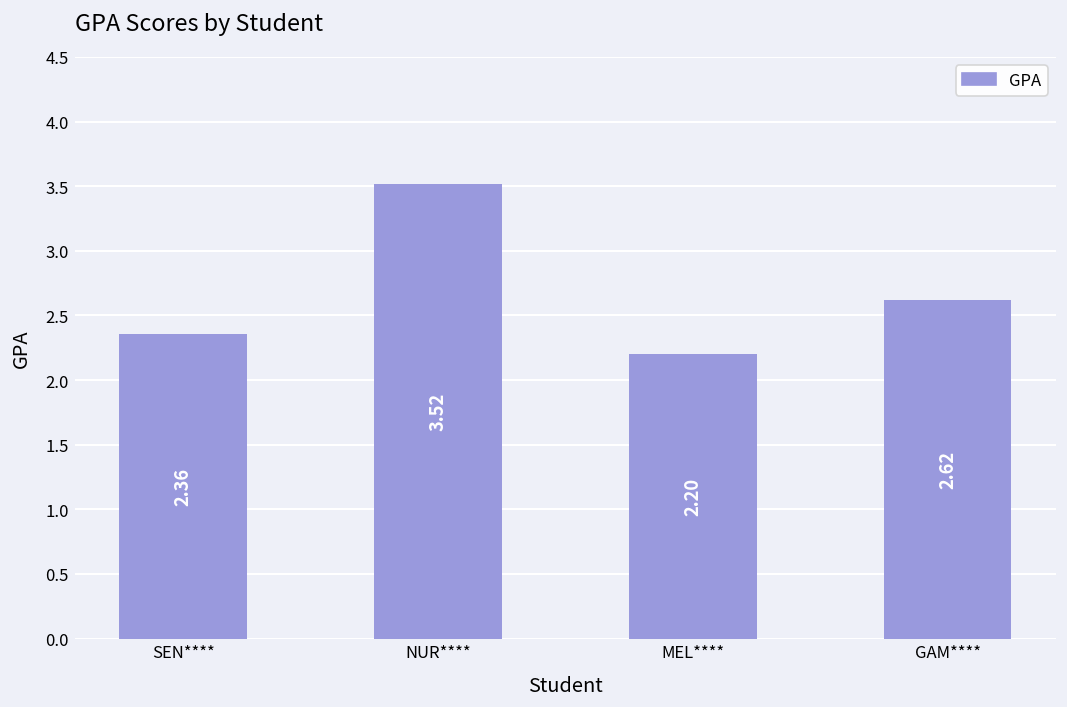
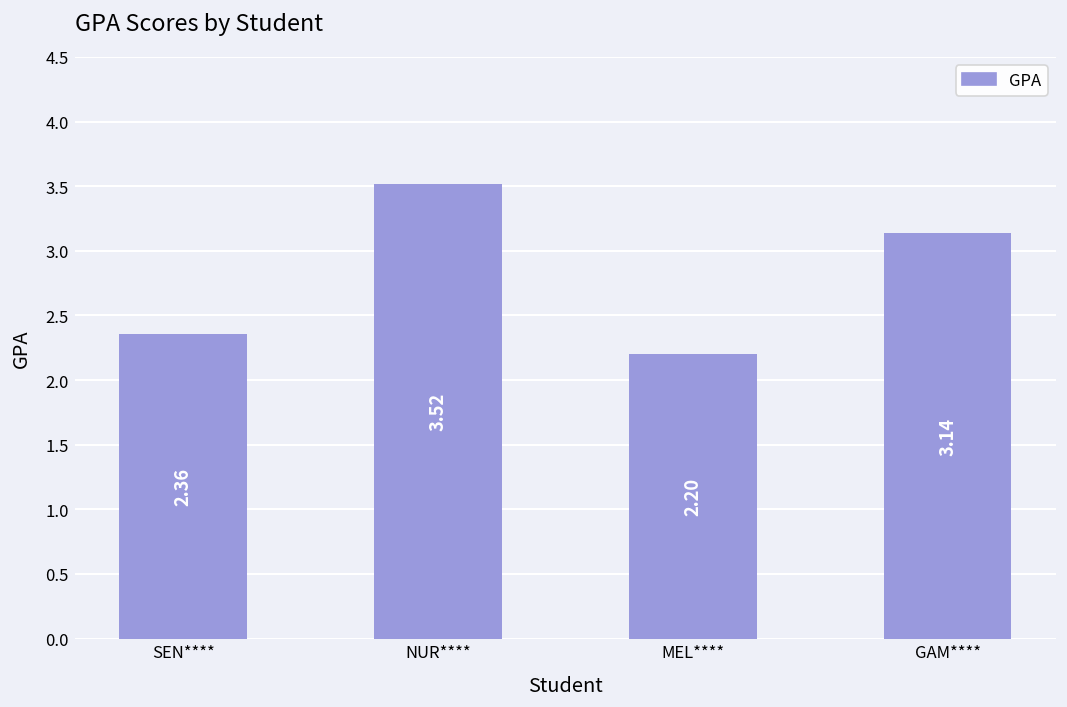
GAM****: 2.62 -> 3.14
